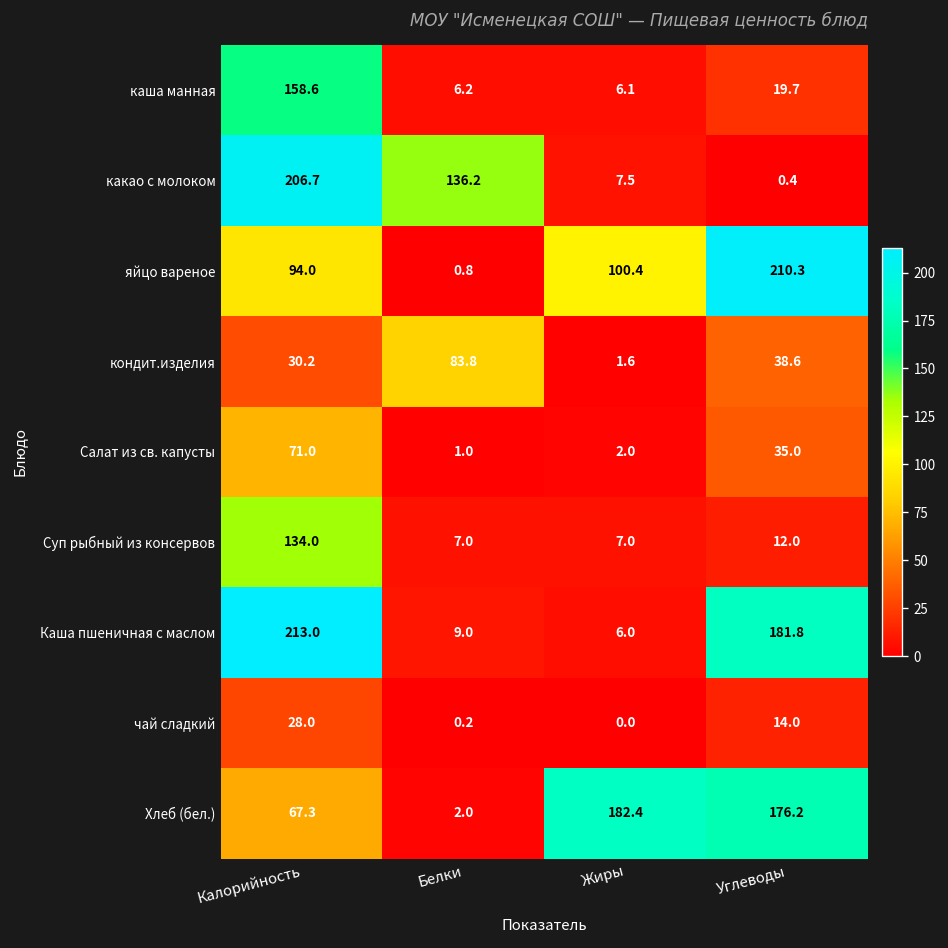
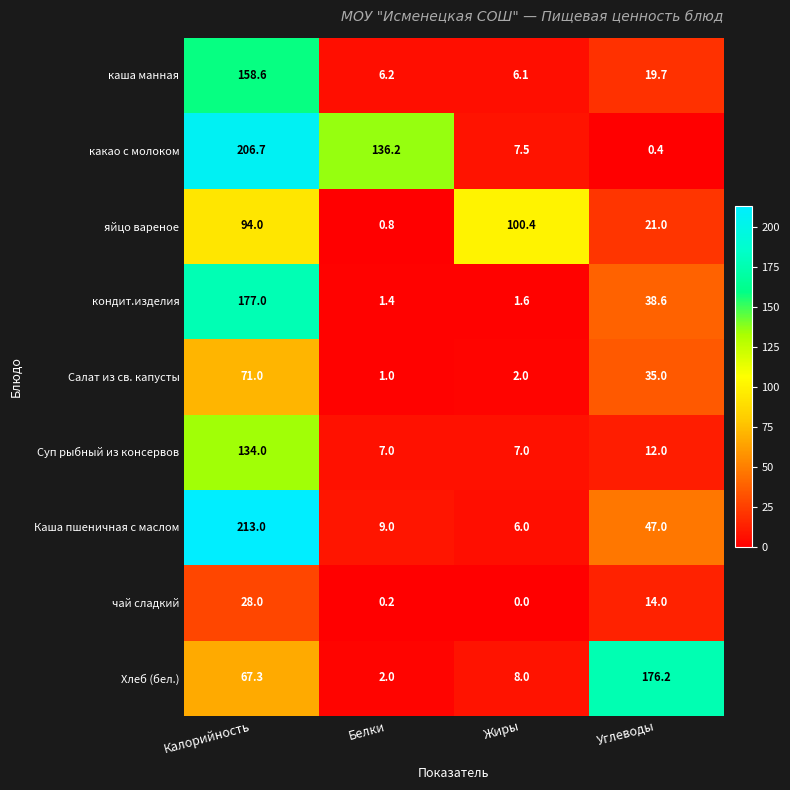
яйцо вареное, Углеводы: 210.3 -> 21.0
кондит.изделия, Калорийность: 30.2 -> 177.0
кондит.изделия, Белки: 83.8 -> 1.4
Каша пшеничная с маслом, Углеводы: 181.8 -> 47.0
Хлеб (бел.), Жиры: 182.4 -> 8.0
